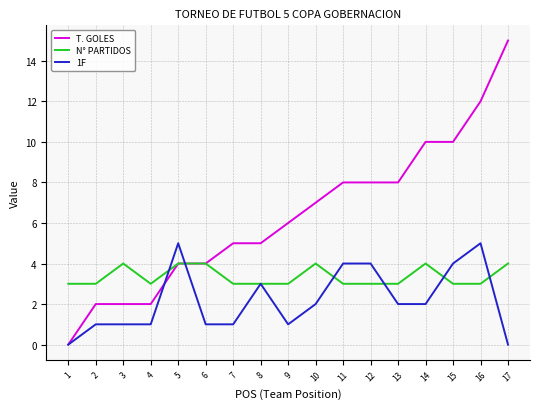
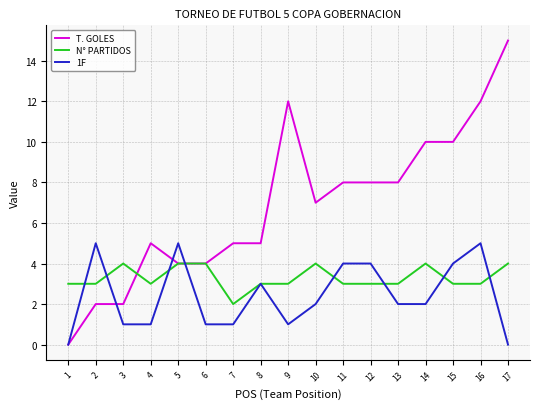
1F, 2: 1 -> 5
T. GOLES, 4: 2 -> 5
N° PARTIDOS, 7: 3 -> 2
T. GOLES, 9: 6 -> 12
